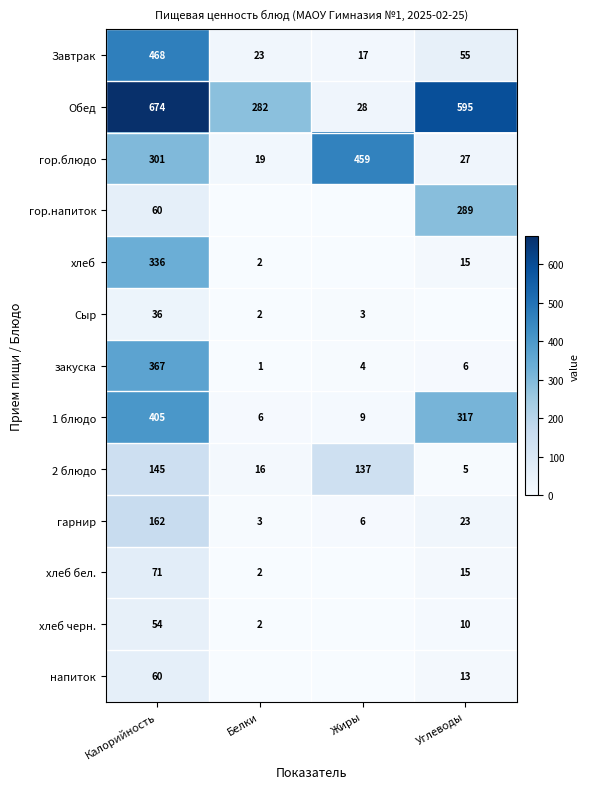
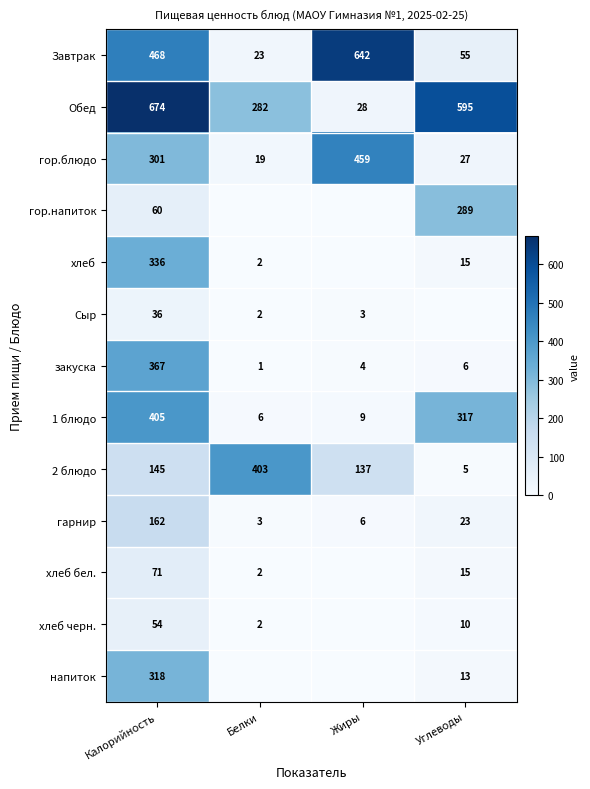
Завтрак, Жиры: 17 -> 642
2 блюдо, Белки: 16 -> 403
напиток, Калорийность: 60 -> 318
